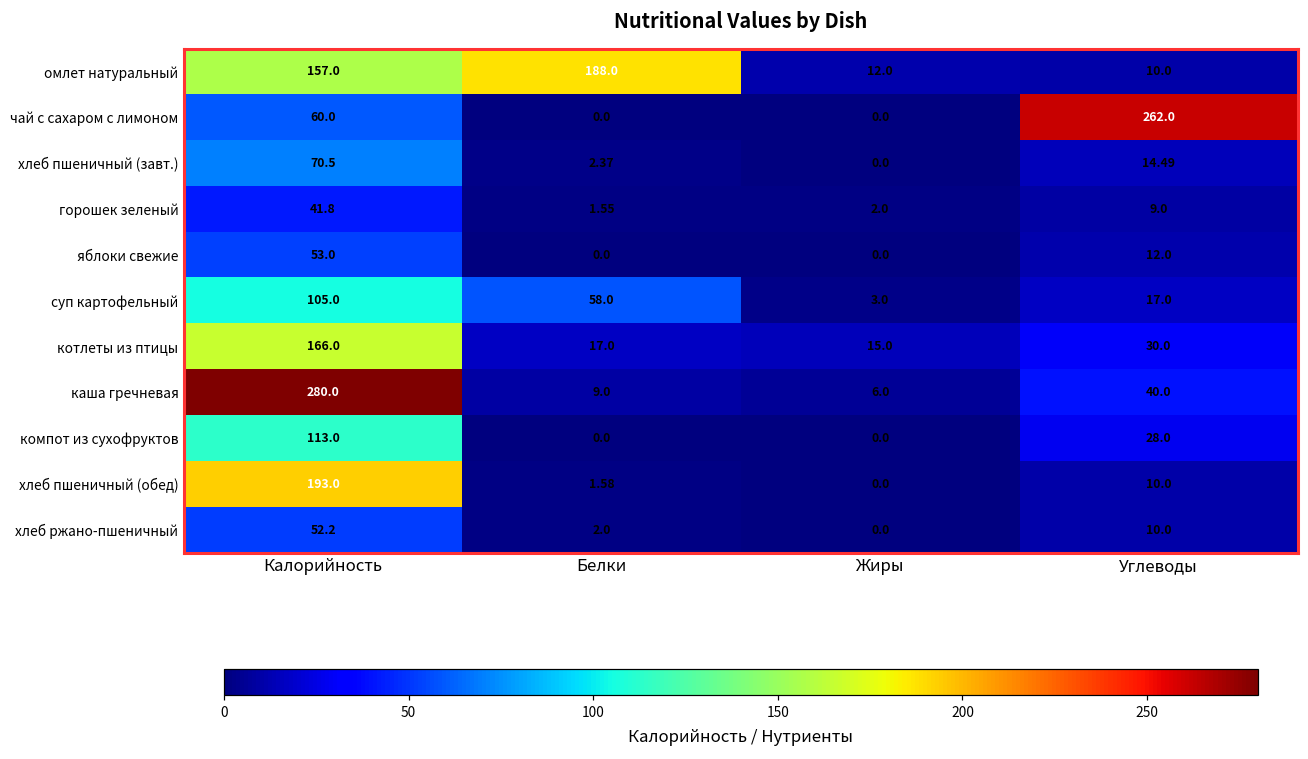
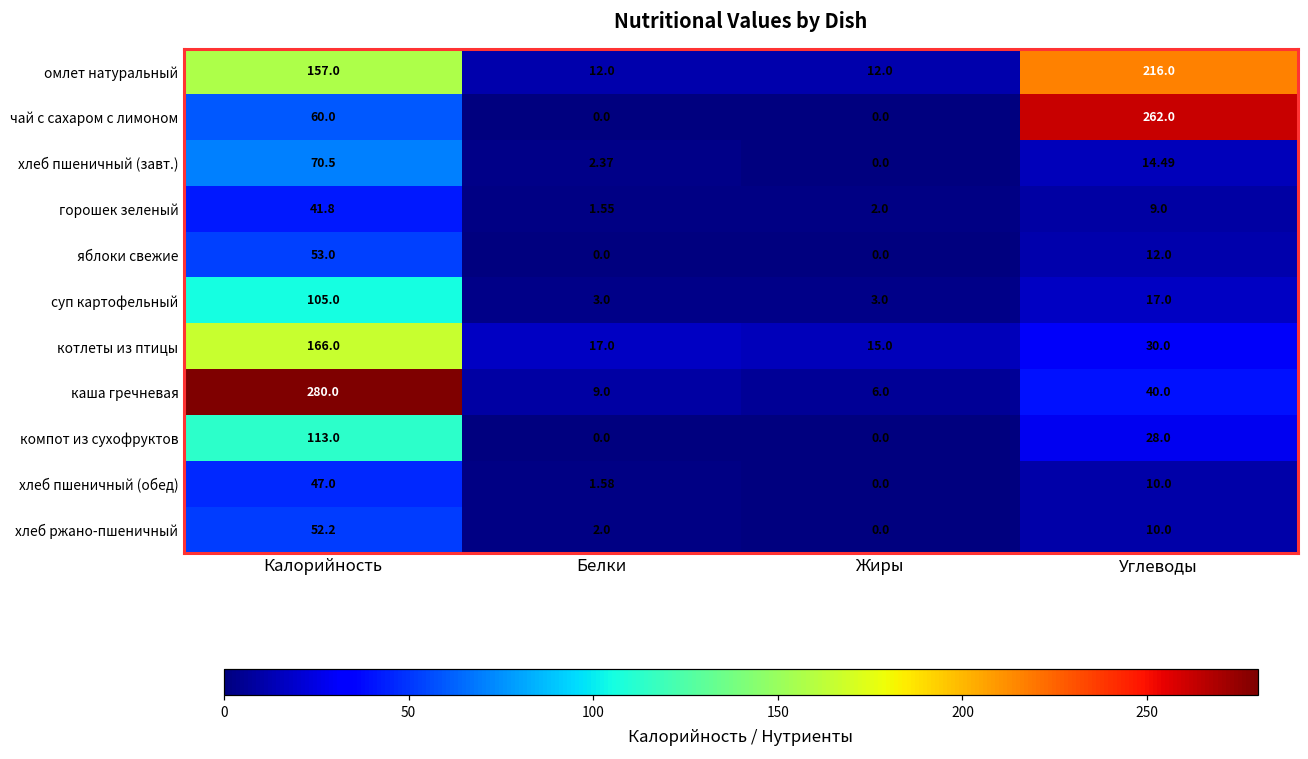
омлет натуральный, Белки: 188.0 -> 12.0
омлет натуральный, Углеводы: 10.0 -> 216.0
суп картофельный, Белки: 58.0 -> 3.0
хлеб пшеничный (обед), Калорийность: 193.0 -> 47.0
